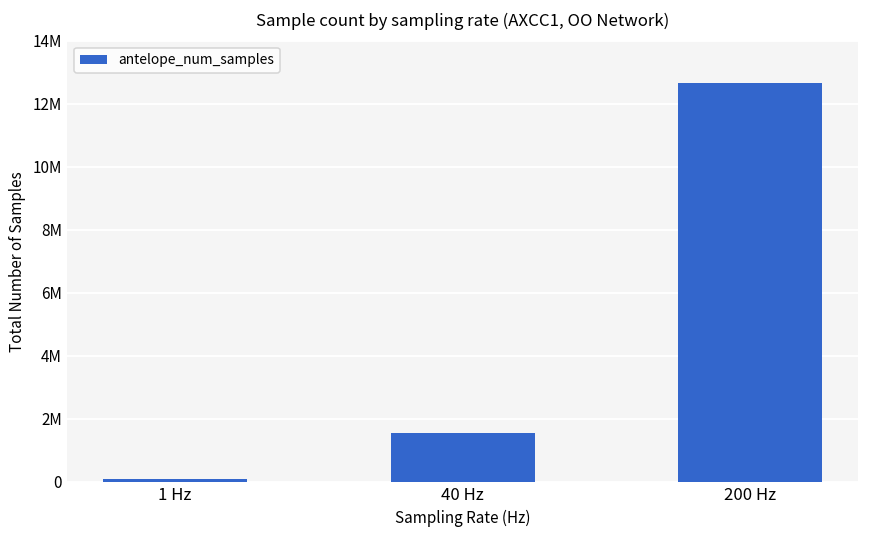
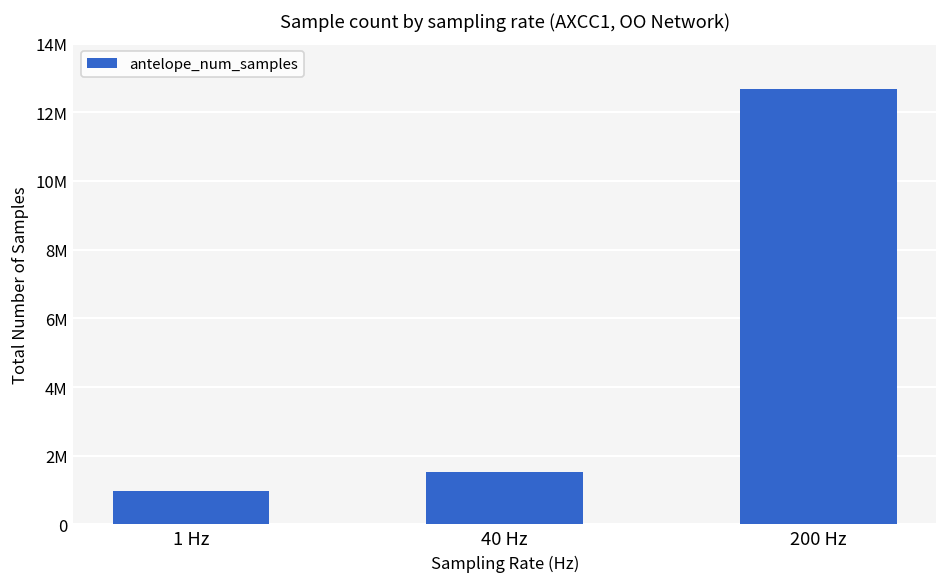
1 Hz: 100000 -> 1000000
